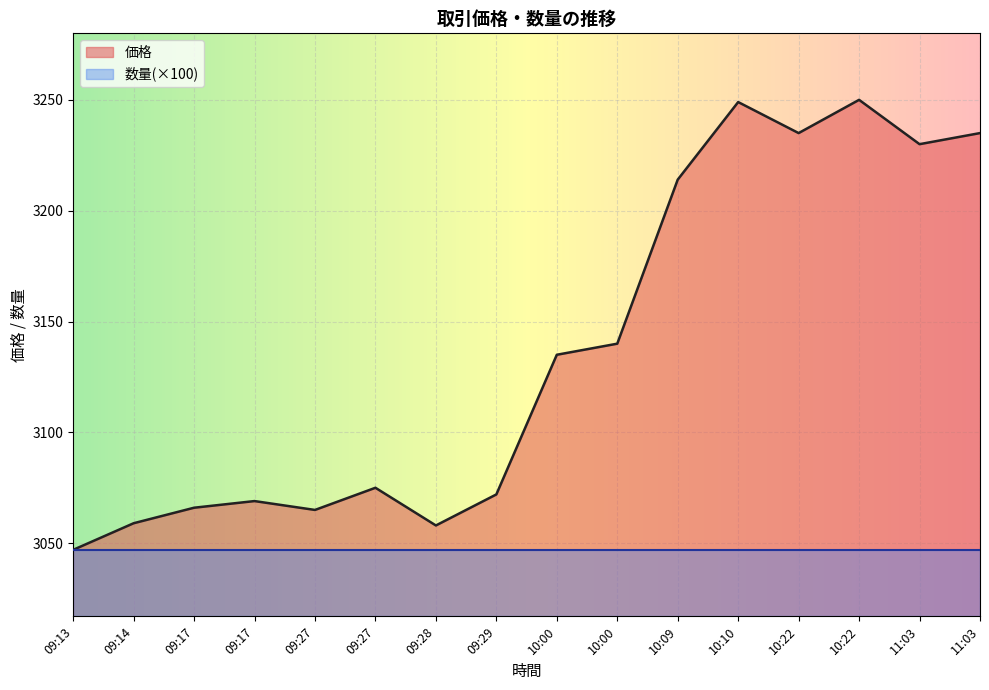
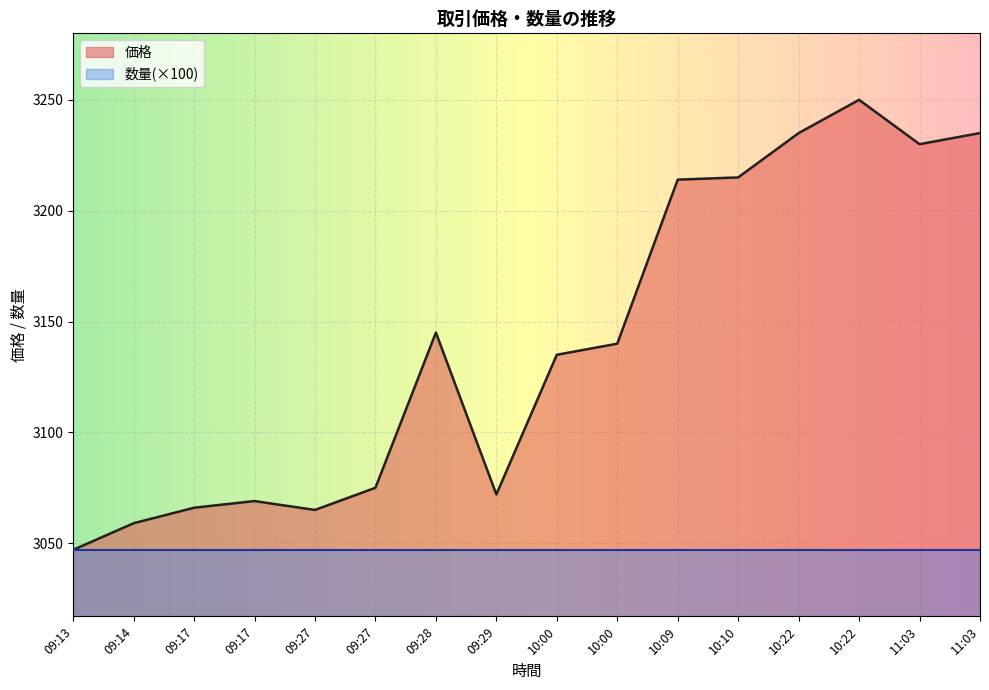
価格, 09:28: 3058 -> 3145
価格, 10:10: 3249 -> 3215
